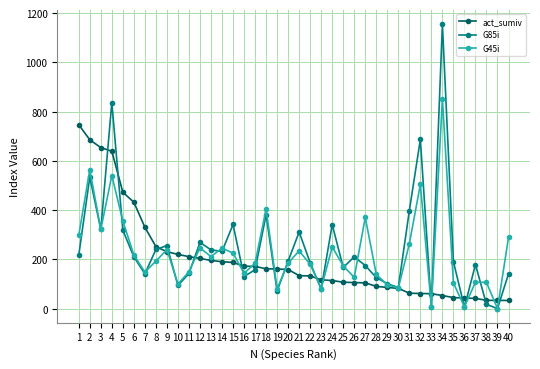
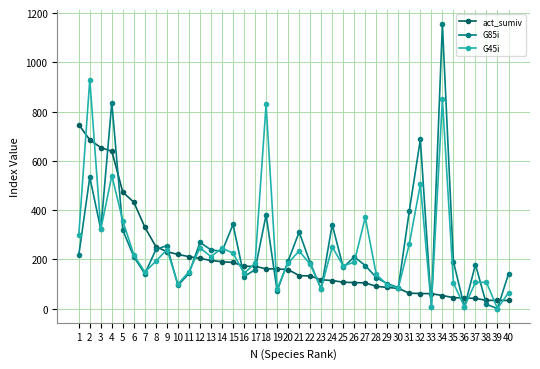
G45i, 2: 560 -> 930
G45i, 18: 400 -> 830
G45i, 26: 130 -> 190
G45i, 40: 290 -> 70
